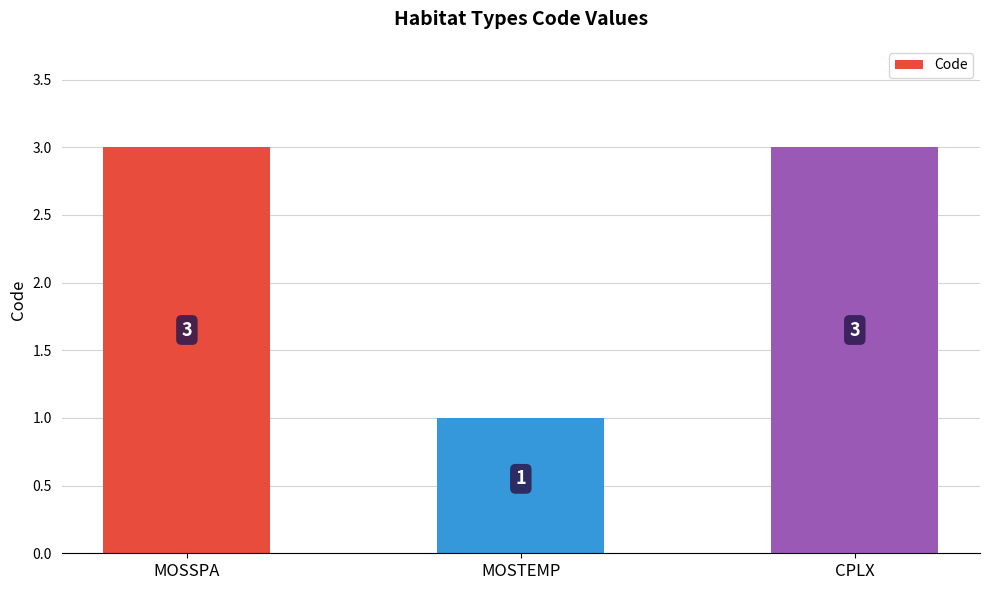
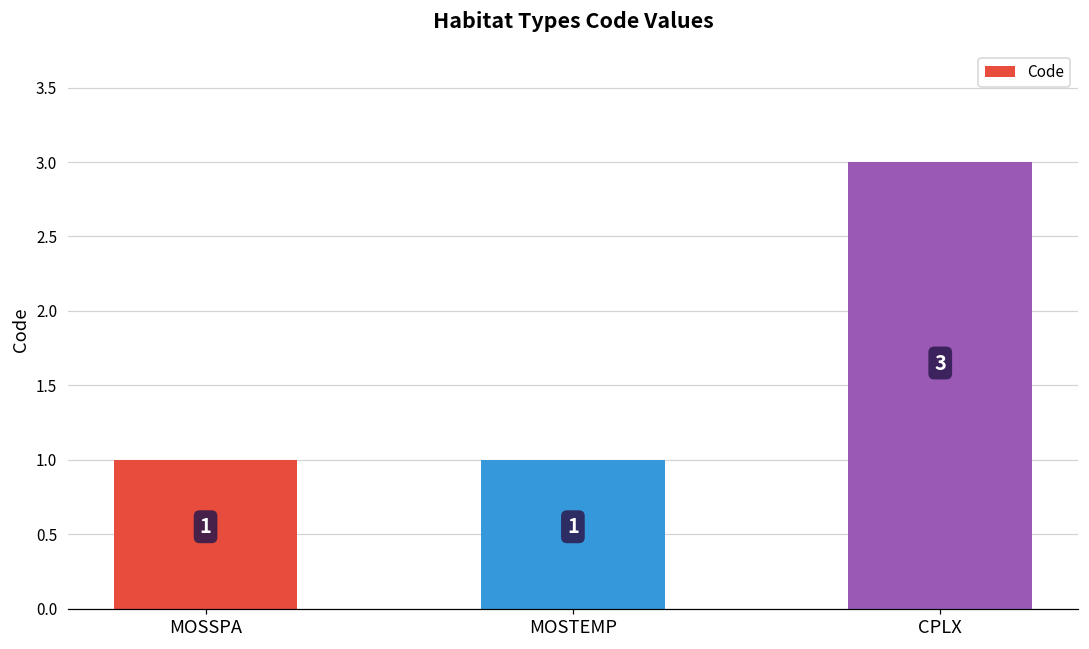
MOSSPA: 3 -> 1
